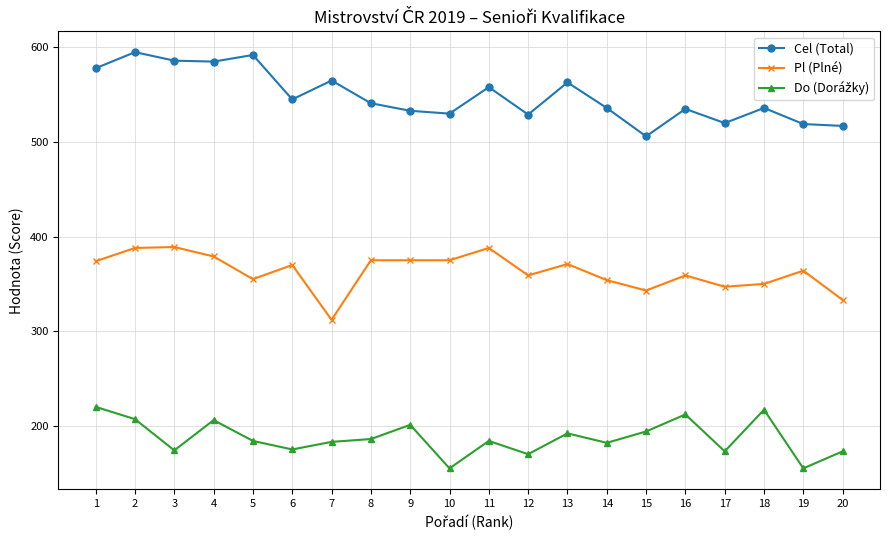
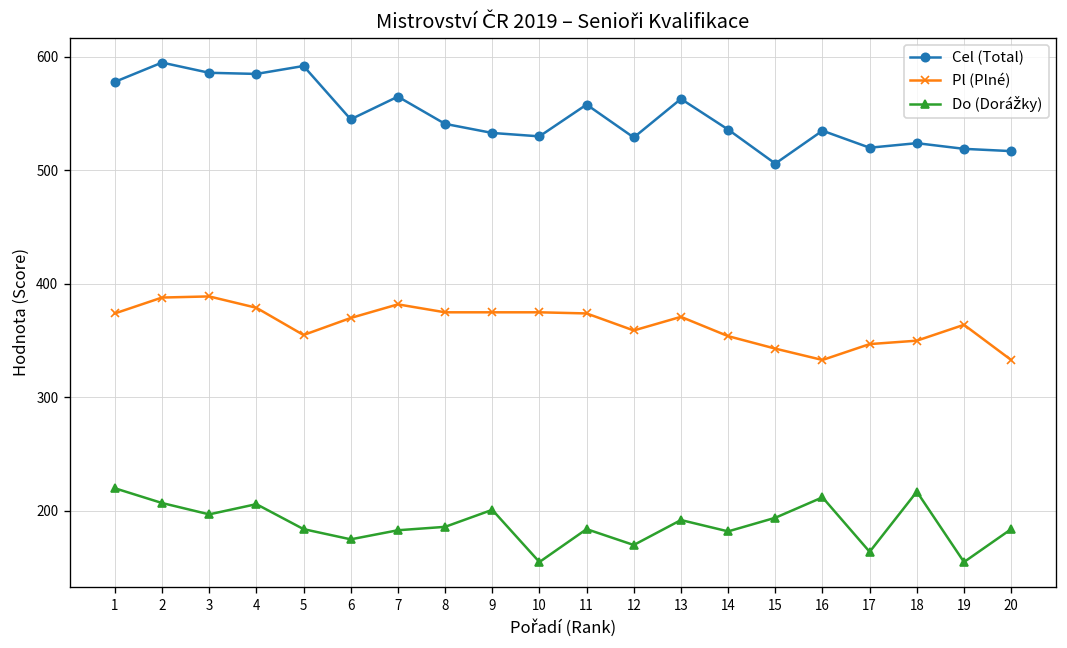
Do (Dorážky), 3: 170 -> 200
Pl (Plné), 7: 310 -> 380
Pl (Plné), 11: 390 -> 370
Pl (Plné), 16: 360 -> 330
Do (Dorážky), 17: 170 -> 160
Cel (Total), 18: 540 -> 520
Do (Dorážky), 20: 170 -> 180
